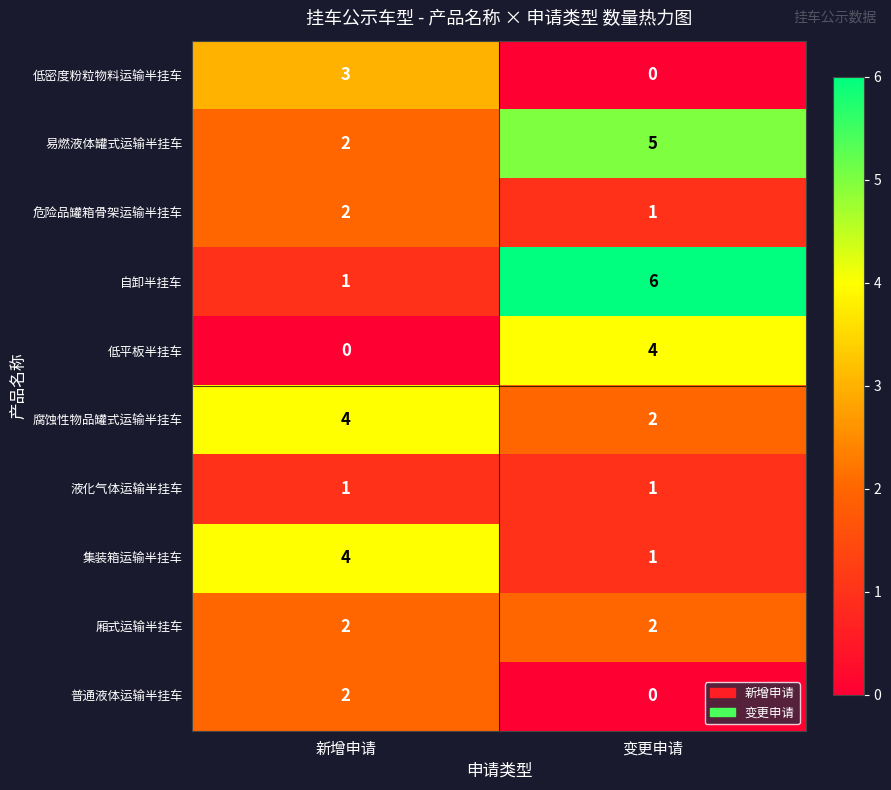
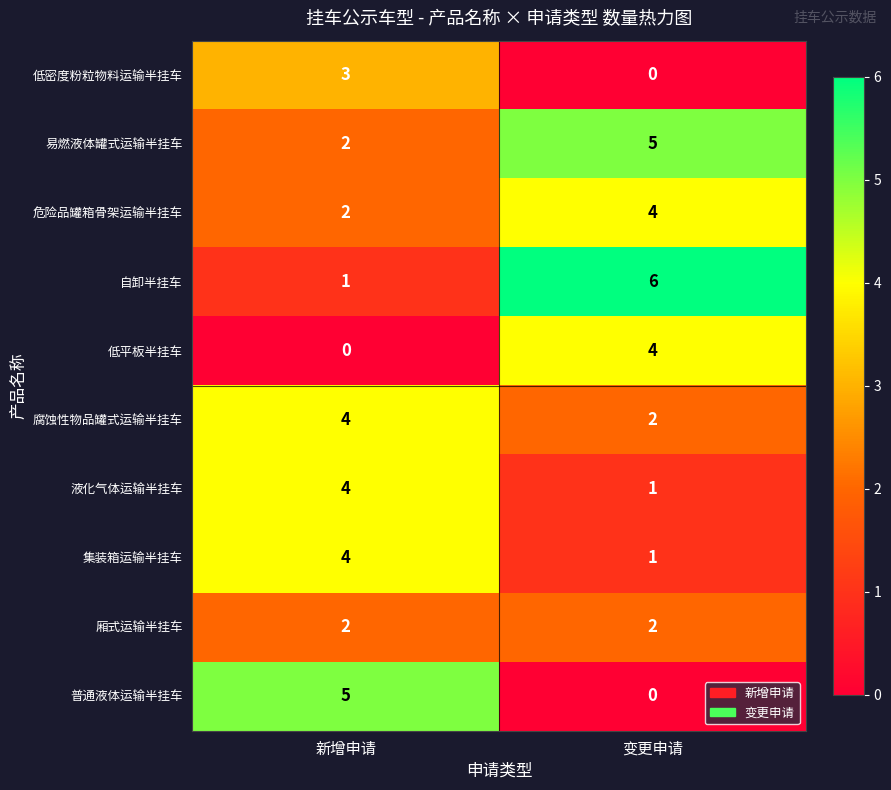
危险品罐箱骨架运输半挂车, 变更申请: 1 -> 4
液化气体运输半挂车, 新增申请: 1 -> 4
普通液体运输半挂车, 新增申请: 2 -> 5
